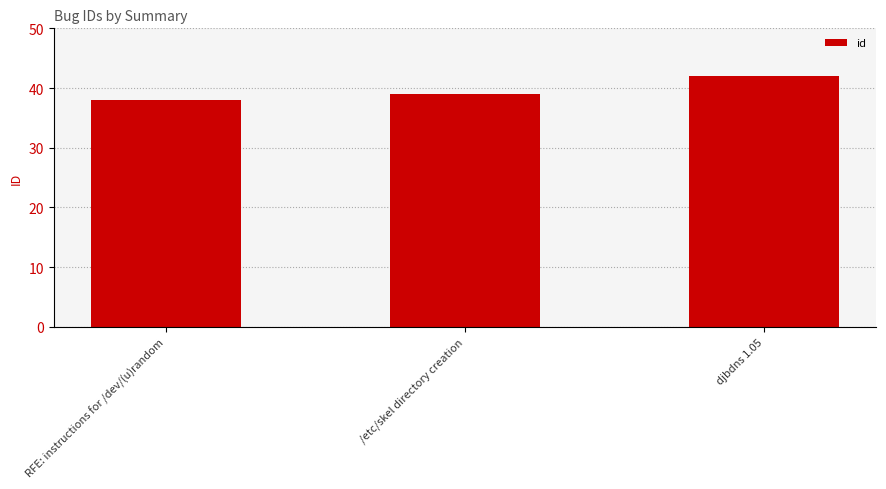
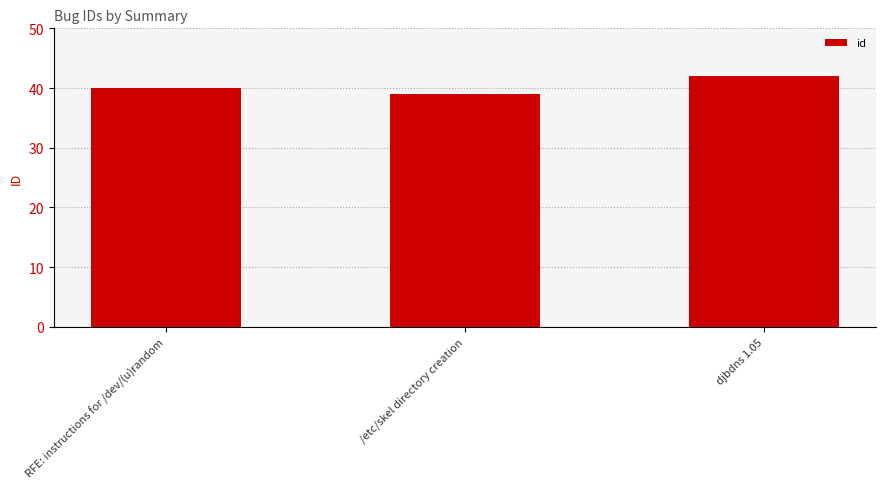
RFE: instructions for /dev/(u)random: 38 -> 40
